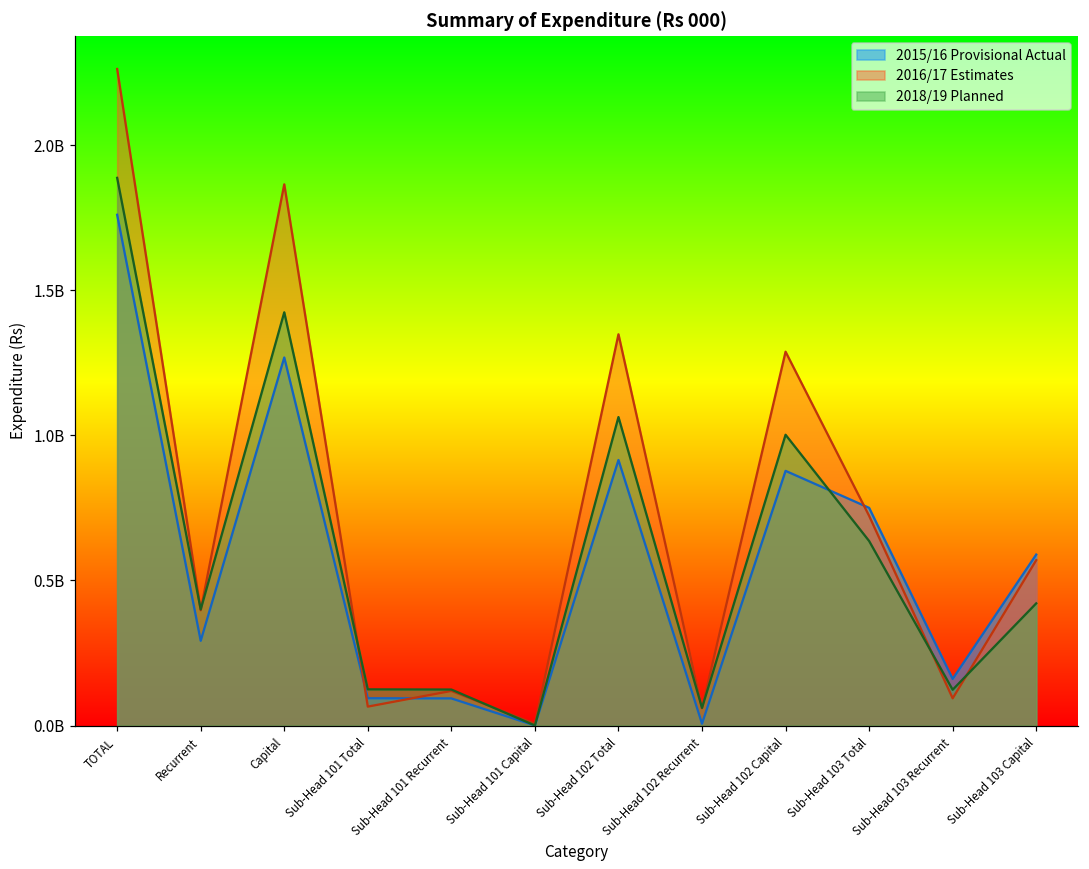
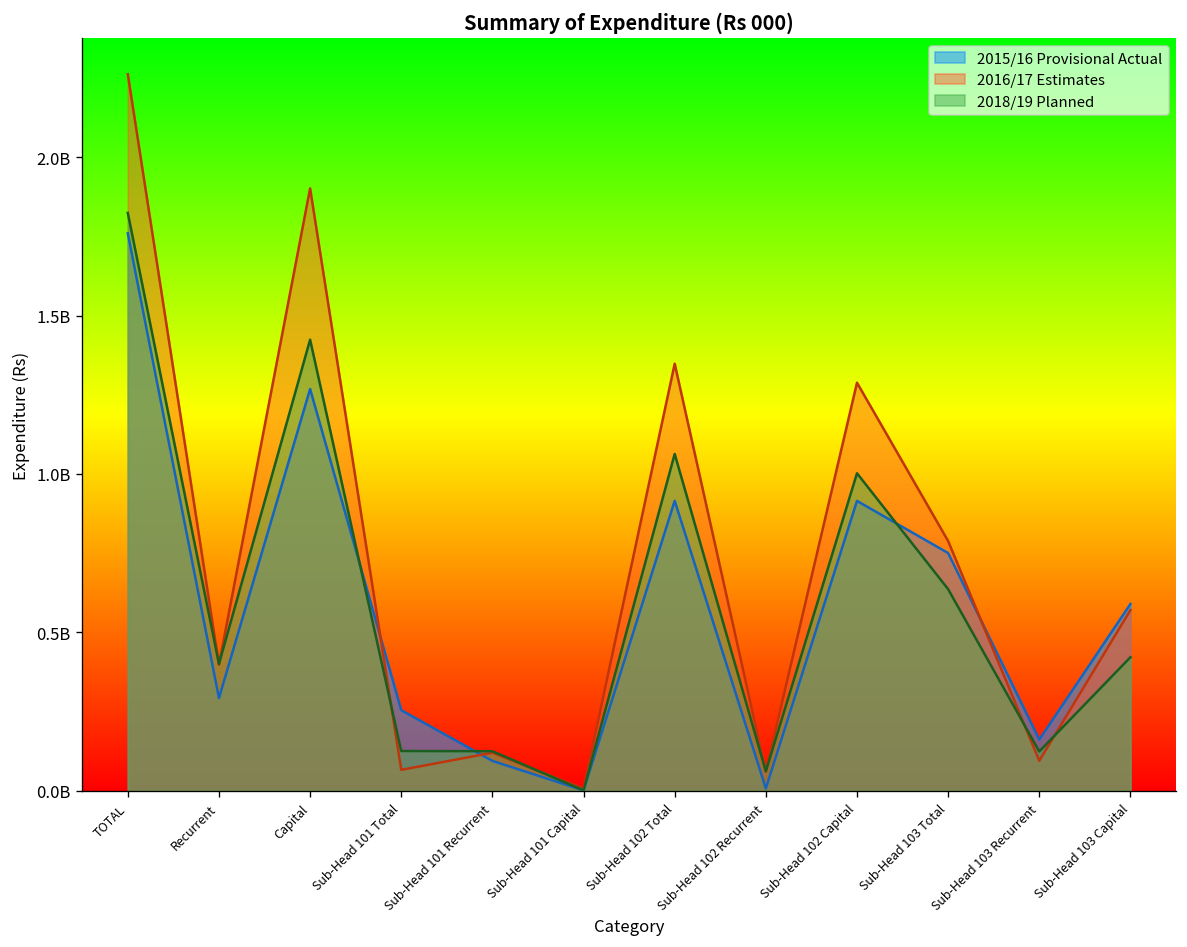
2018/19 Planned, TOTAL: 1890000000 -> 1820000000
2016/17 Estimates, Capital: 1860000000 -> 1900000000
2015/16 Provisional Actual, Sub-Head 101 Total: 90000000 -> 250000000
2015/16 Provisional Actual, Sub-Head 102 Capital: 880000000 -> 910000000
2016/17 Estimates, Sub-Head 103 Total: 720000000 -> 790000000
